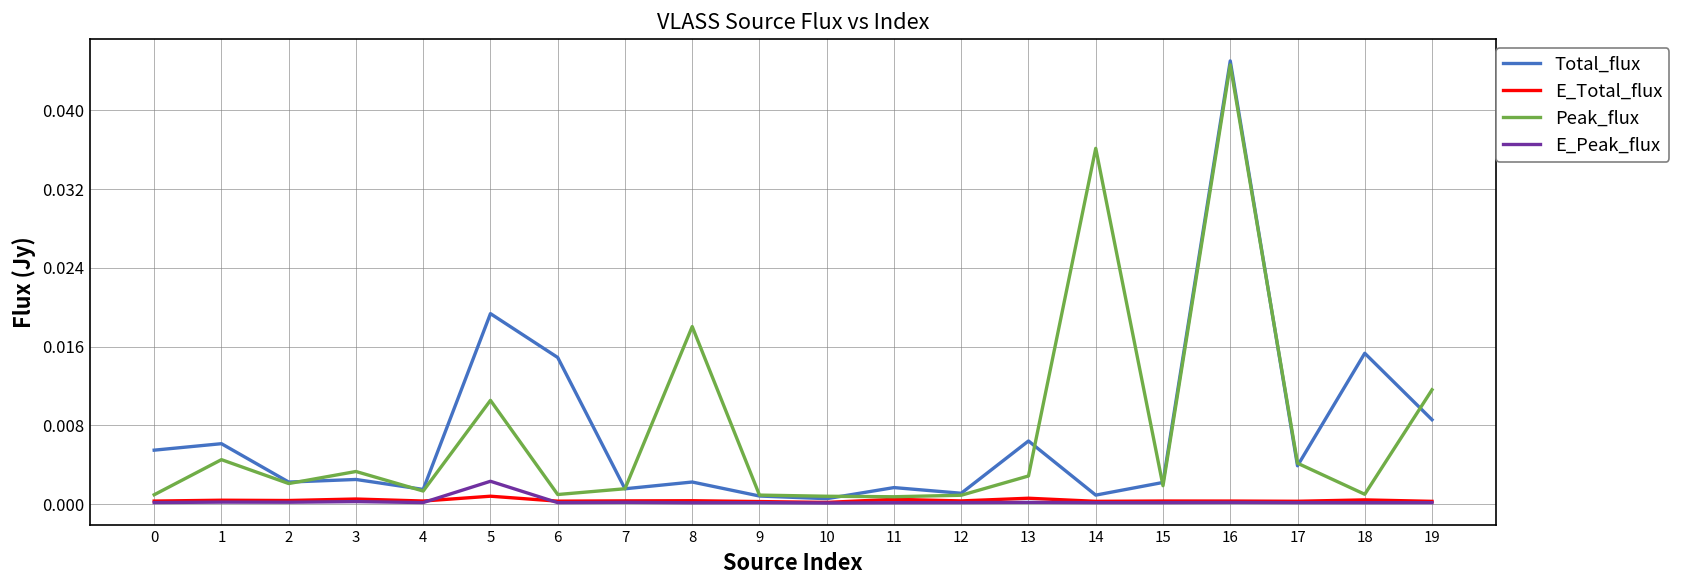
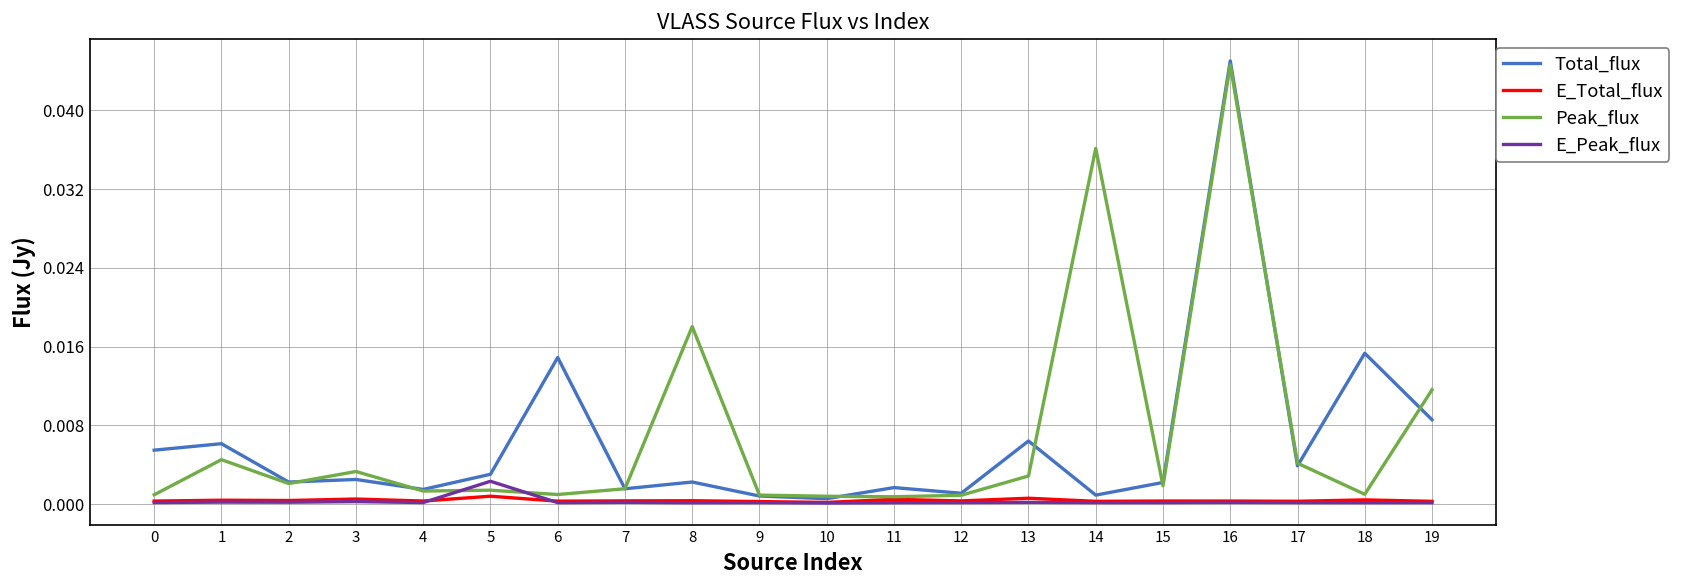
Total_flux, 5: 0.019 -> 0.003
Peak_flux, 5: 0.011 -> 0.001
